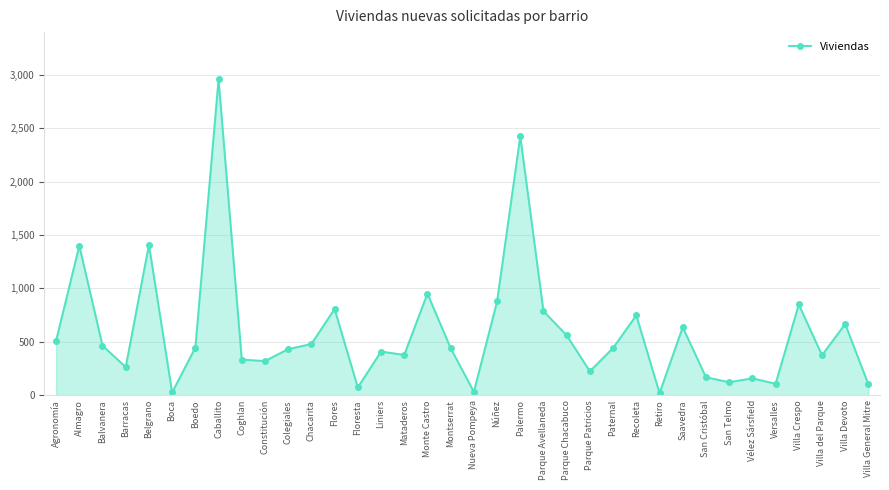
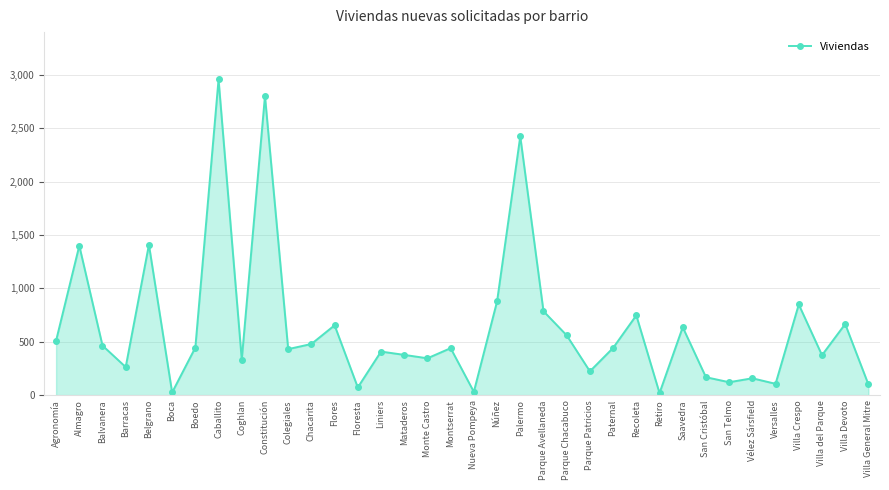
Constitución: 320 -> 2,800
Flores: 810 -> 650
Monte Castro: 950 -> 350
